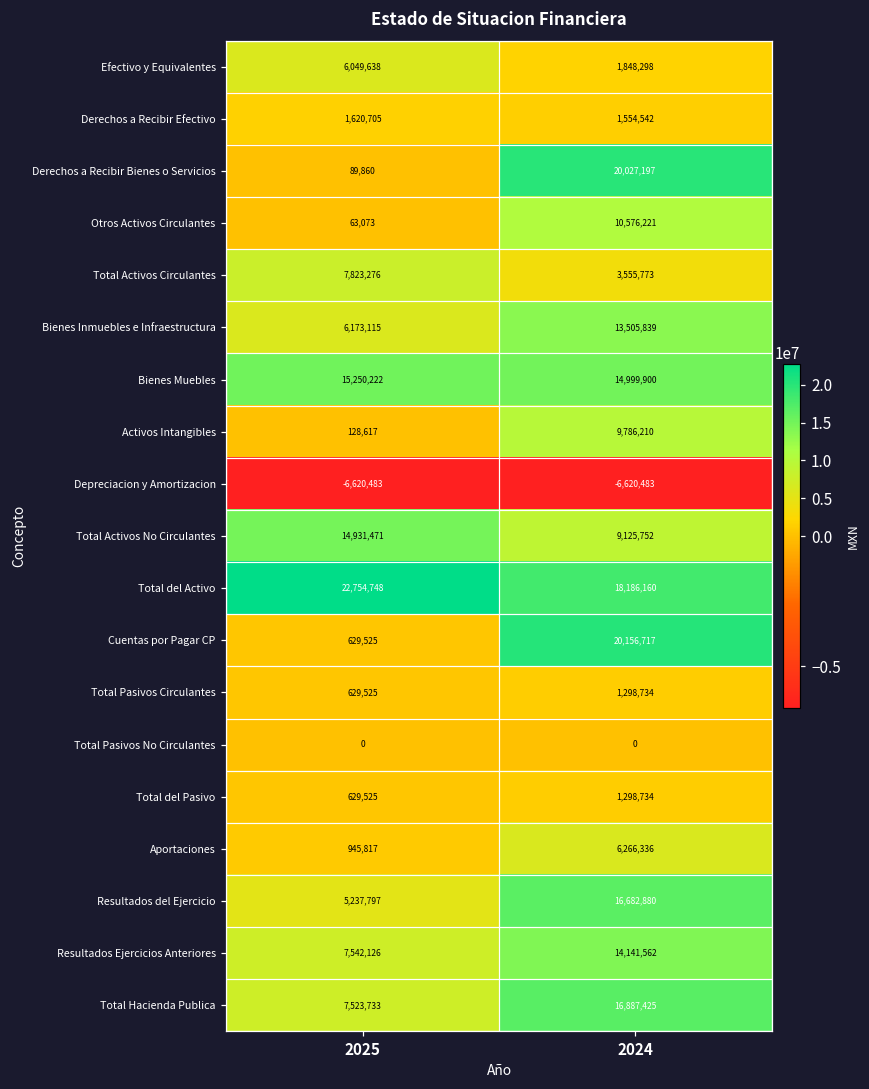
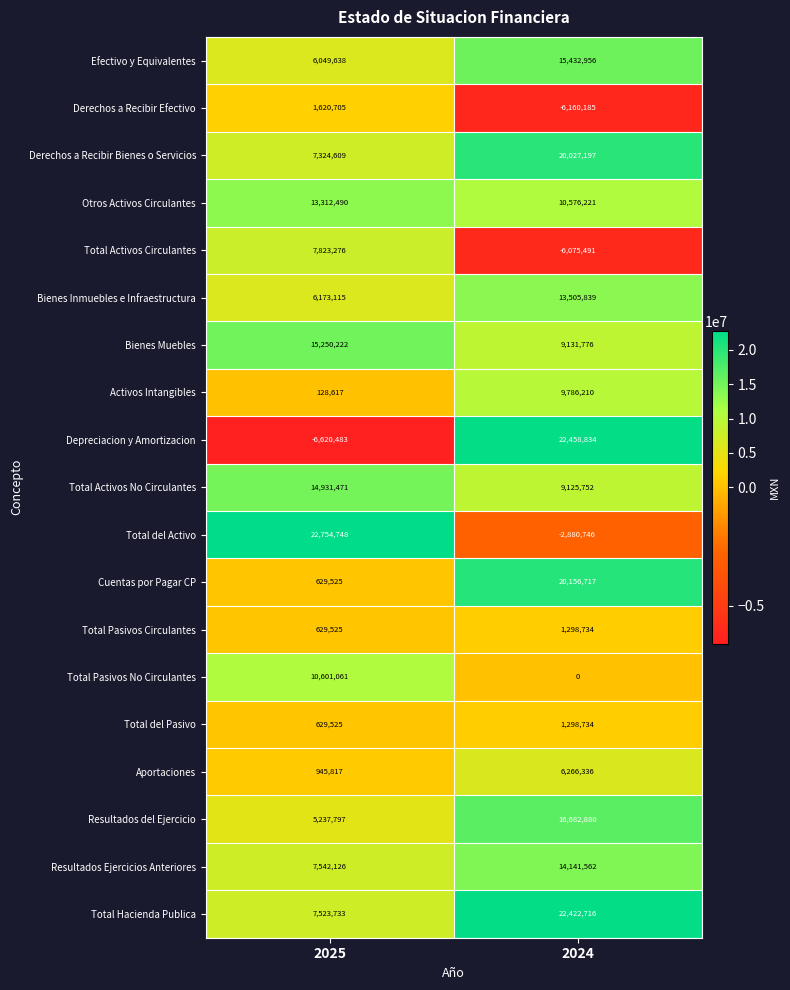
Efectivo y Equivalentes, 2024: 1,848,298 -> 15,432,956
Derechos a Recibir Efectivo, 2024: 1,554,542 -> -6,160,185
Derechos a Recibir Bienes o Servicios, 2025: 89,860 -> 7,324,609
Otros Activos Circulantes, 2025: 63,073 -> 13,312,490
Total Activos Circulantes, 2024: 3,555,773 -> -6,075,491
Bienes Muebles, 2024: 14,999,900 -> 9,131,776
Depreciacion y Amortizacion, 2024: -6,620,483 -> 22,458,834
Total del Activo, 2024: 18,186,160 -> -2,880,746
Total Pasivos No Circulantes, 2025: 0 -> 10,601,061
Total Hacienda Publica, 2024: 16,887,425 -> 22,422,716
